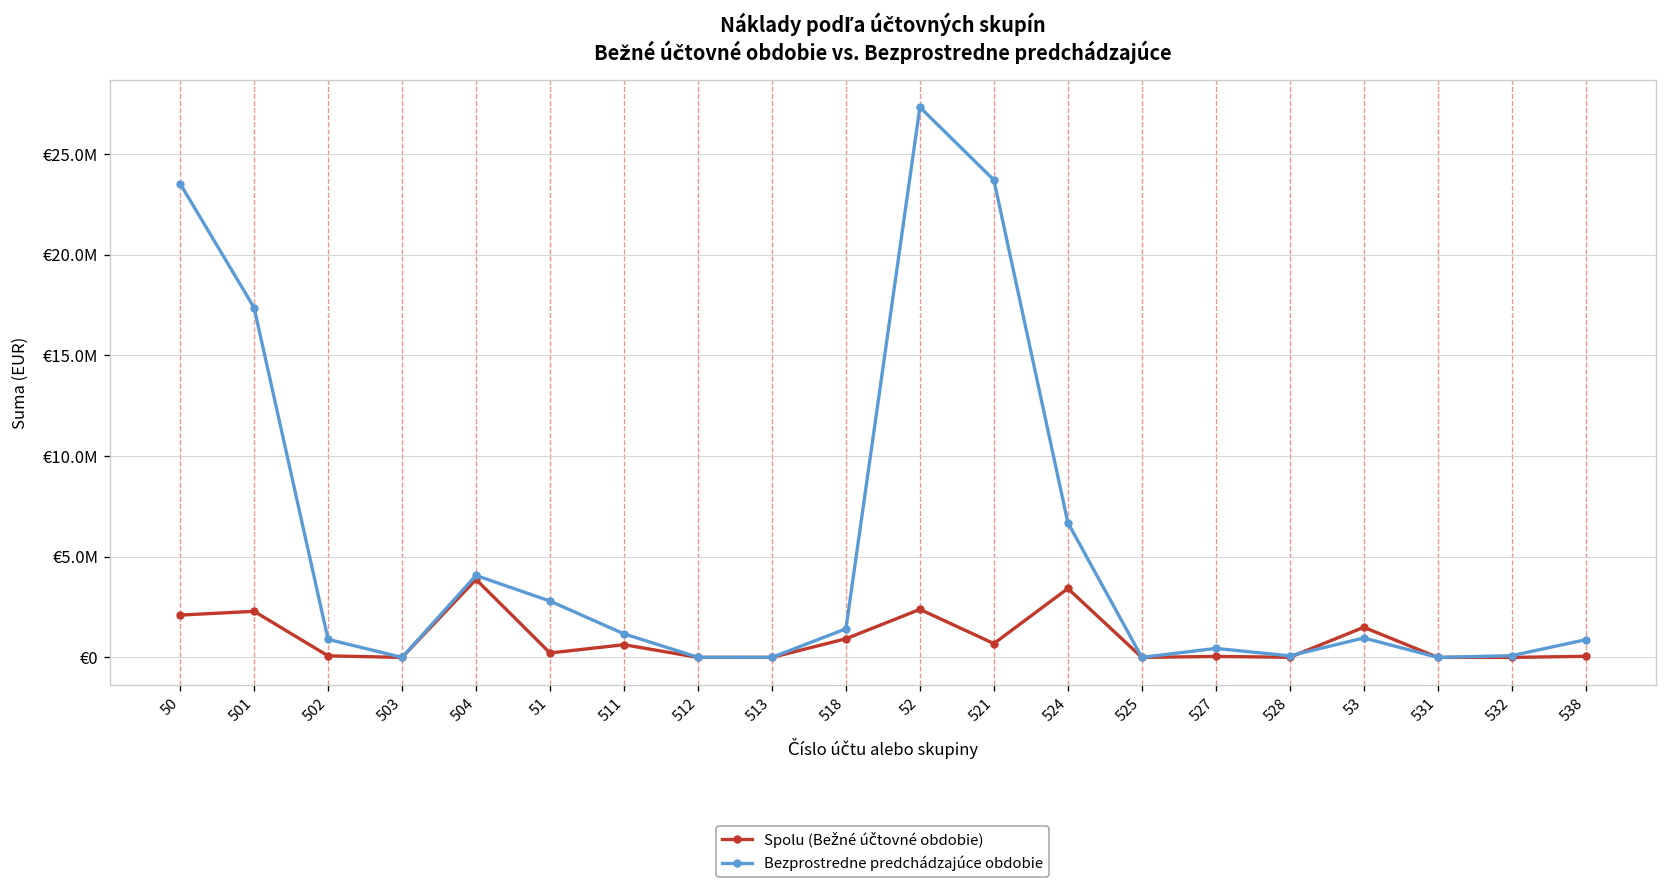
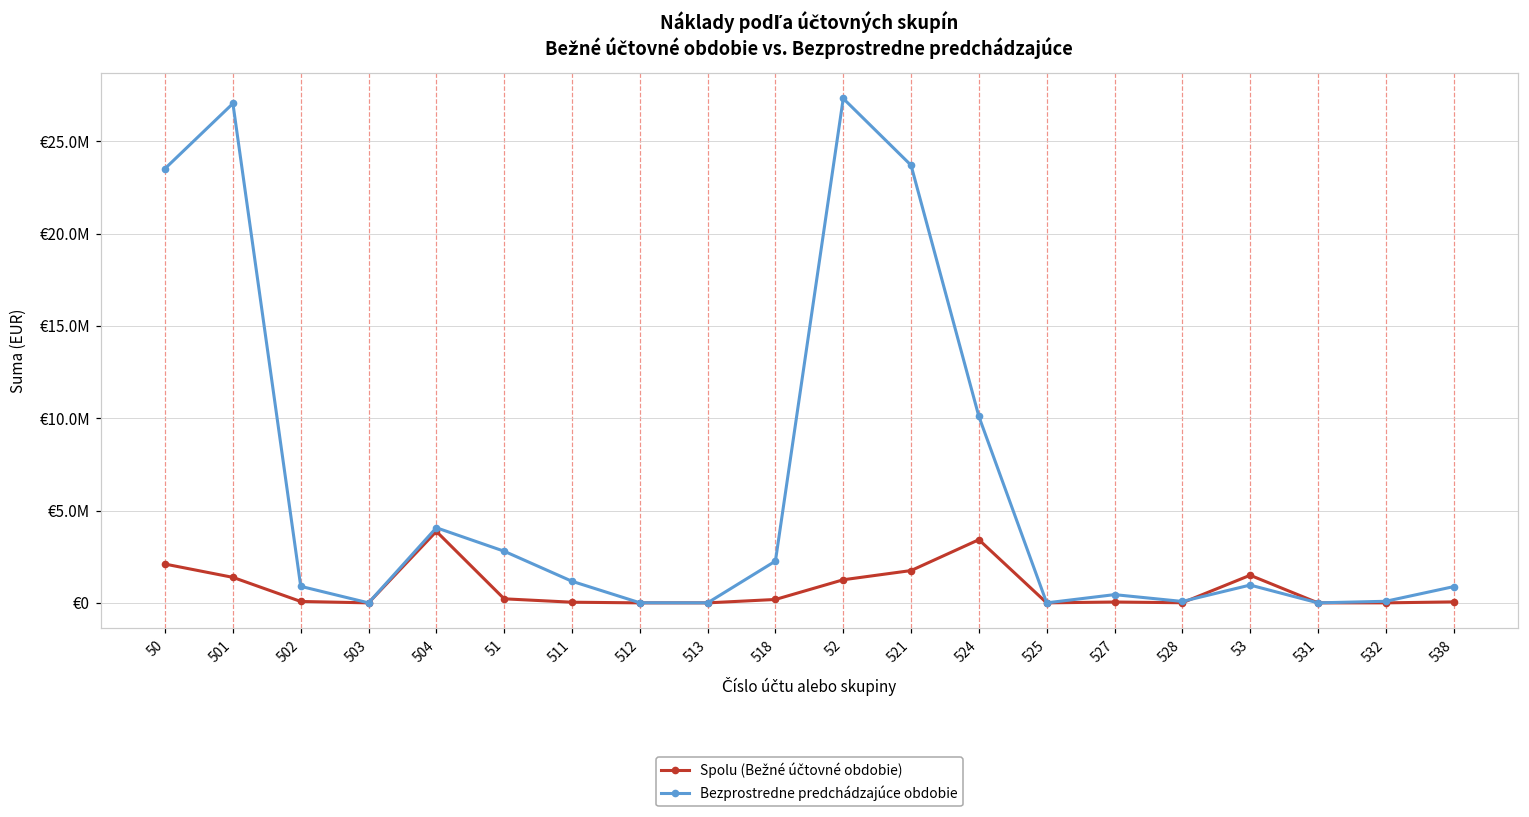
Spolu (Bežné účtovné obdobie), 501: €2300000 -> €1400000
Bezprostredne predchádzajúce obdobie, 501: €17400000 -> €27000000
Spolu (Bežné účtovné obdobie), 511: €600000 -> €0
Spolu (Bežné účtovné obdobie), 518: €900000 -> €200000
Bezprostredne predchádzajúce obdobie, 518: €1400000 -> €2300000
Spolu (Bežné účtovné obdobie), 52: €2400000 -> €1300000
Spolu (Bežné účtovné obdobie), 521: €700000 -> €1700000
Bezprostredne predchádzajúce obdobie, 524: €6700000 -> €10100000
